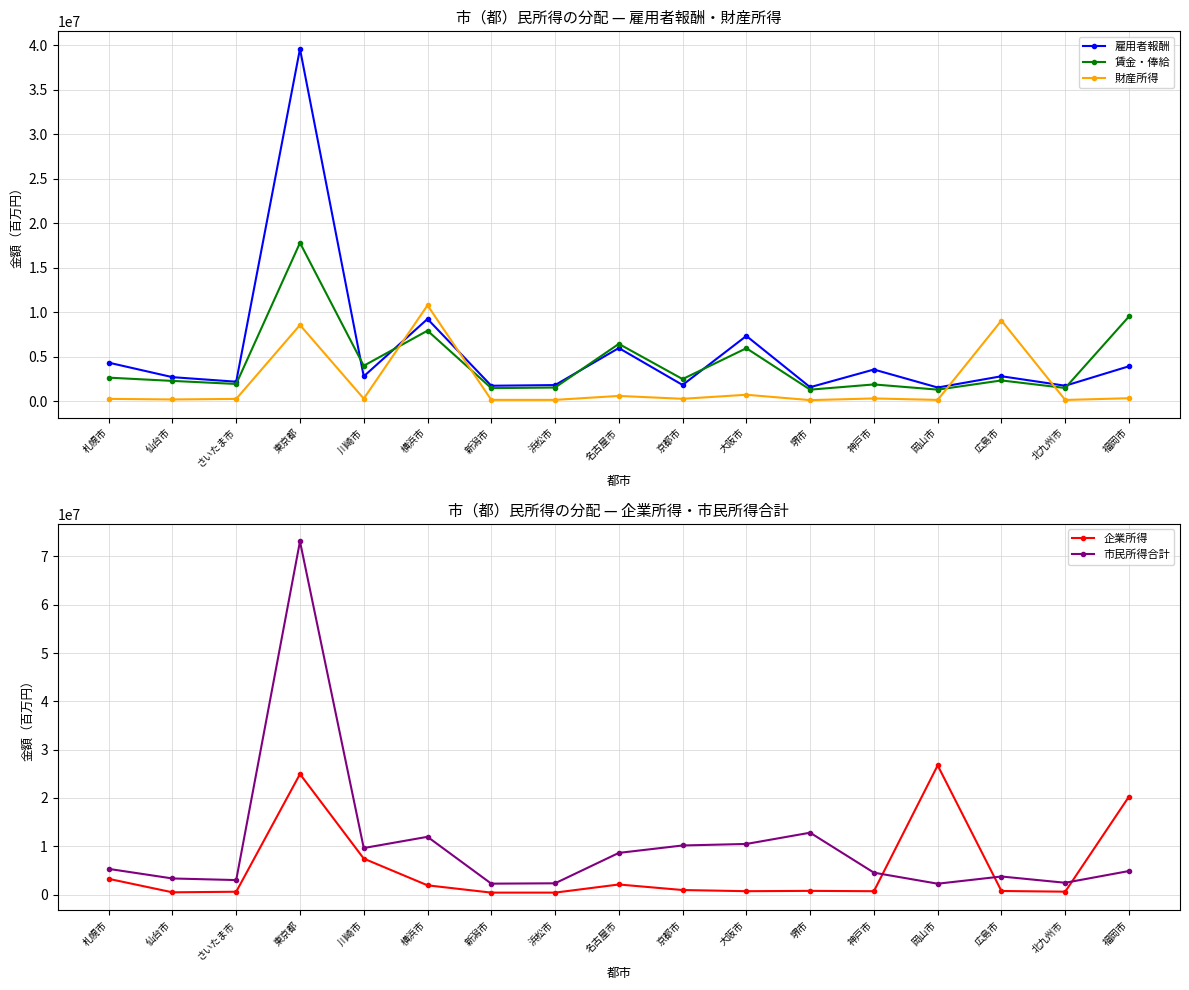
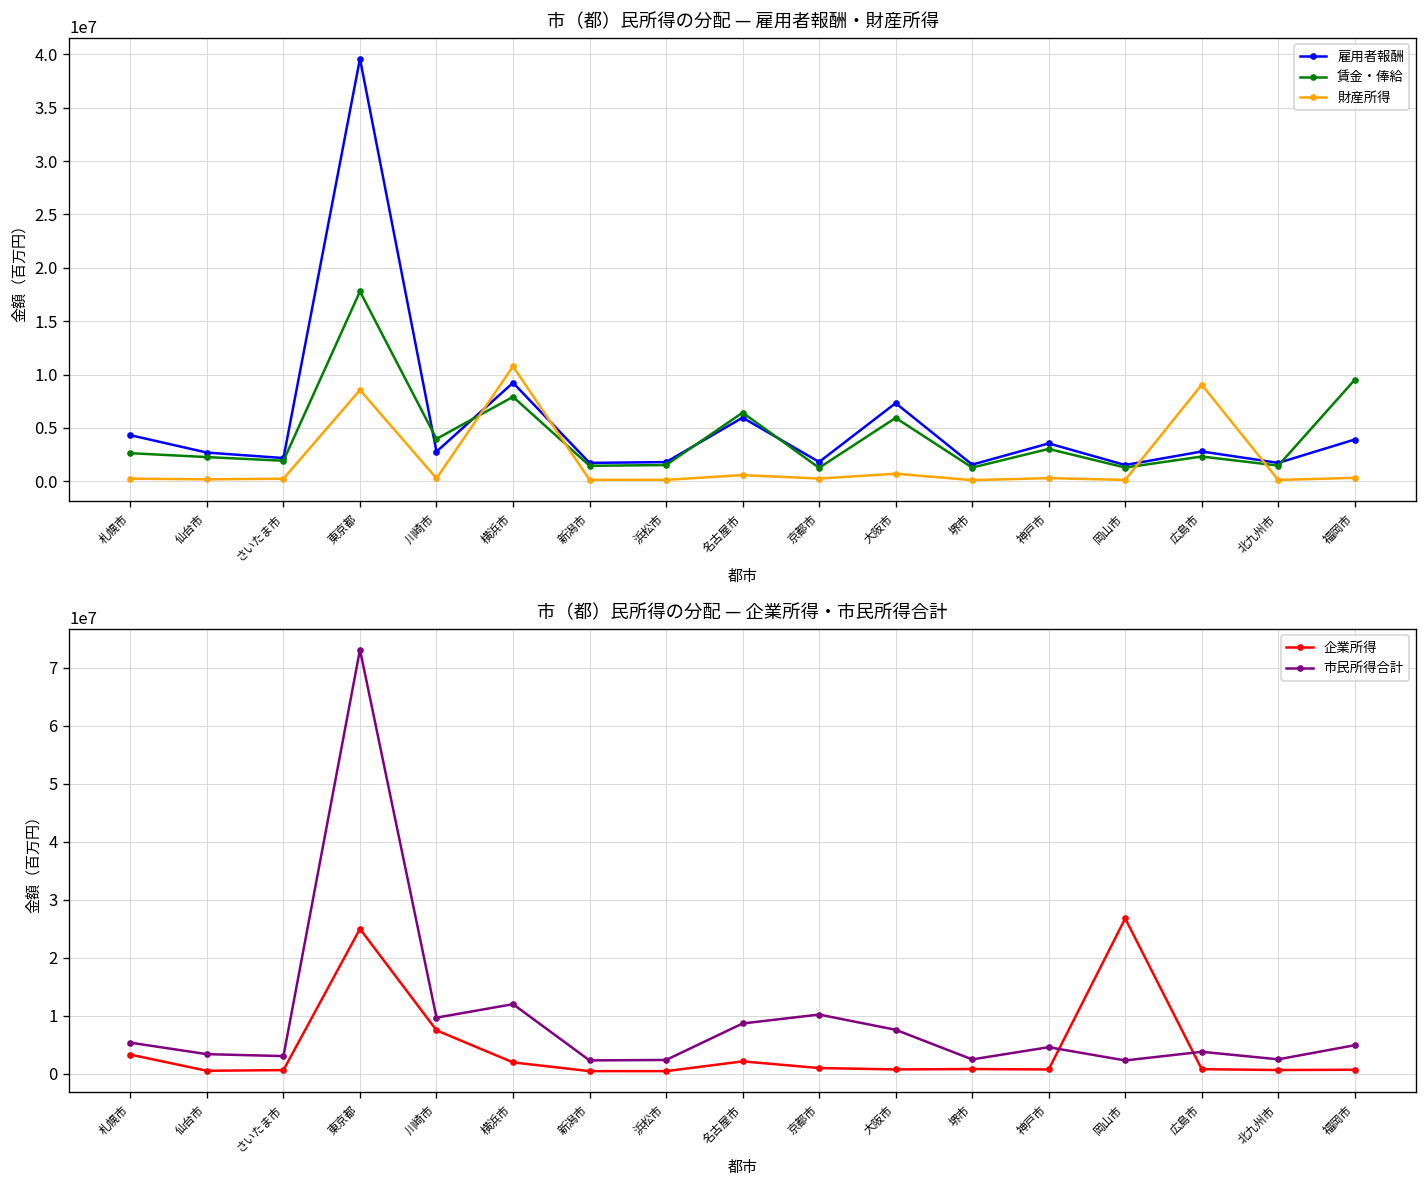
市（都）民所得の分配 — 雇用者報酬・財産所得, 賃金・俸給, 京都市: 2000000 -> 1000000
市（都）民所得の分配 — 雇用者報酬・財産所得, 賃金・俸給, 神戸市: 2000000 -> 3000000
市（都）民所得の分配 — 企業所得・市民所得合計, 市民所得合計, 大阪市: 10000000 -> 8000000
市（都）民所得の分配 — 企業所得・市民所得合計, 市民所得合計, 堺市: 13000000 -> 2000000
市（都）民所得の分配 — 企業所得・市民所得合計, 企業所得, 福岡市: 20000000 -> 1000000
